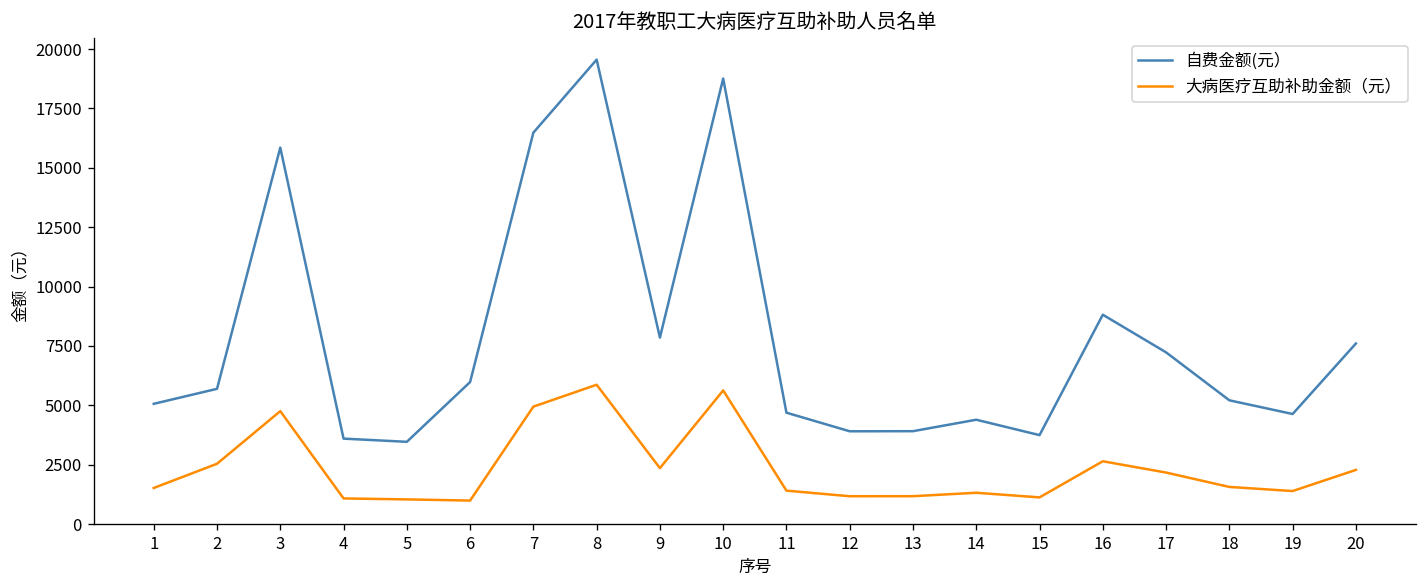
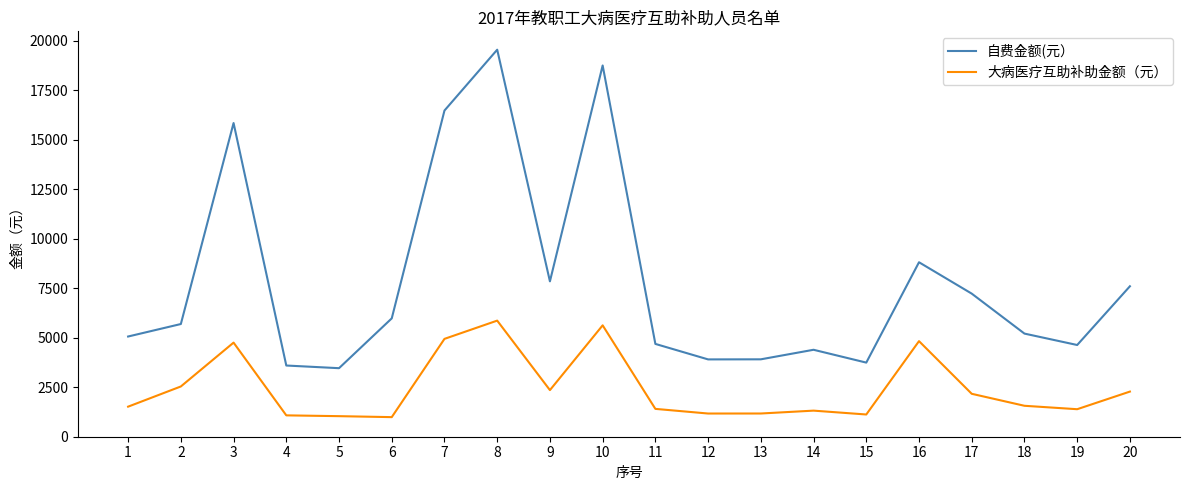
大病医疗互助补助金额（元）, 16: 2600 -> 4800
